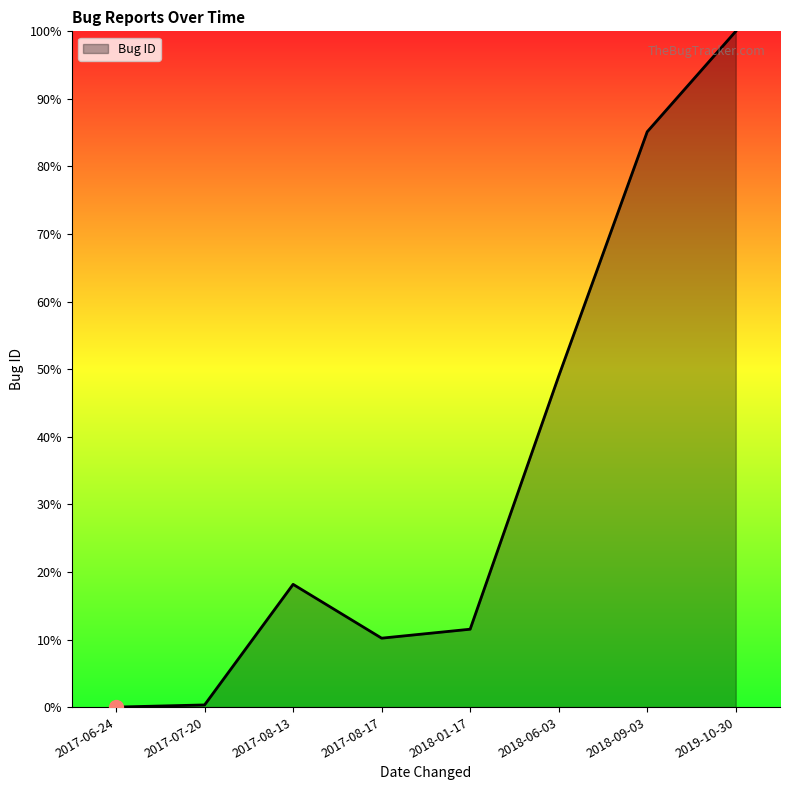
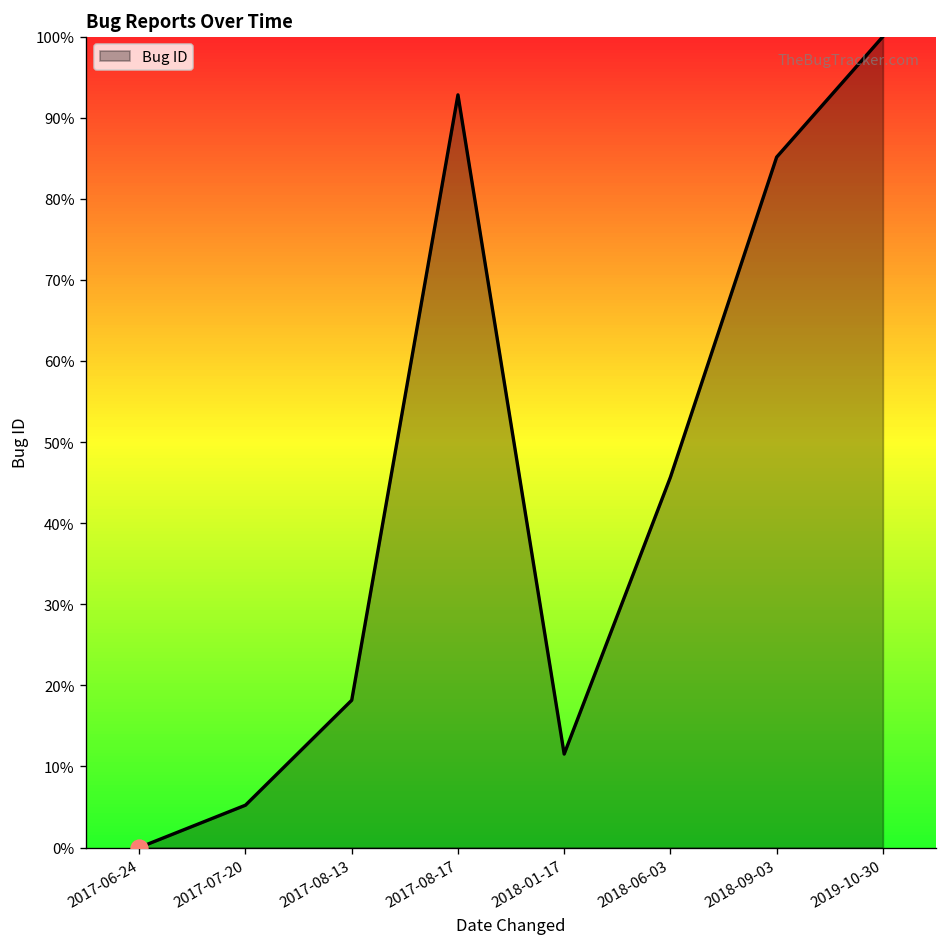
Bug ID, 2017-07-20: 0% -> 5%
Bug ID, 2017-08-17: 10% -> 93%
Bug ID, 2018-06-03: 49% -> 46%
